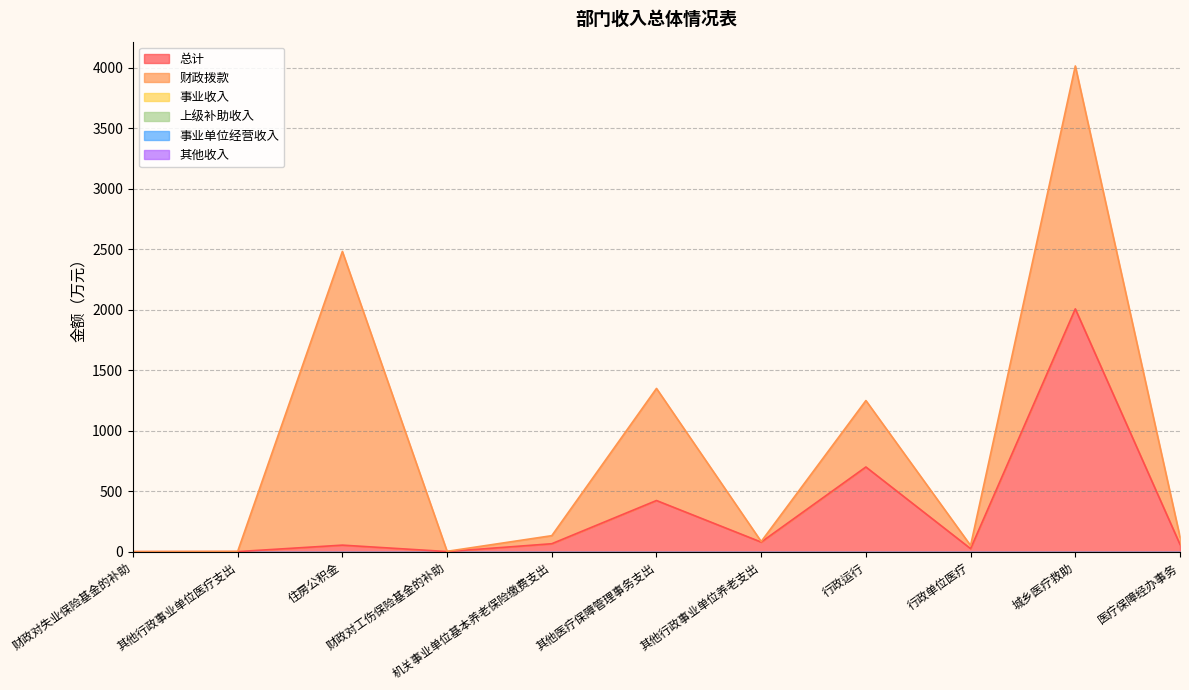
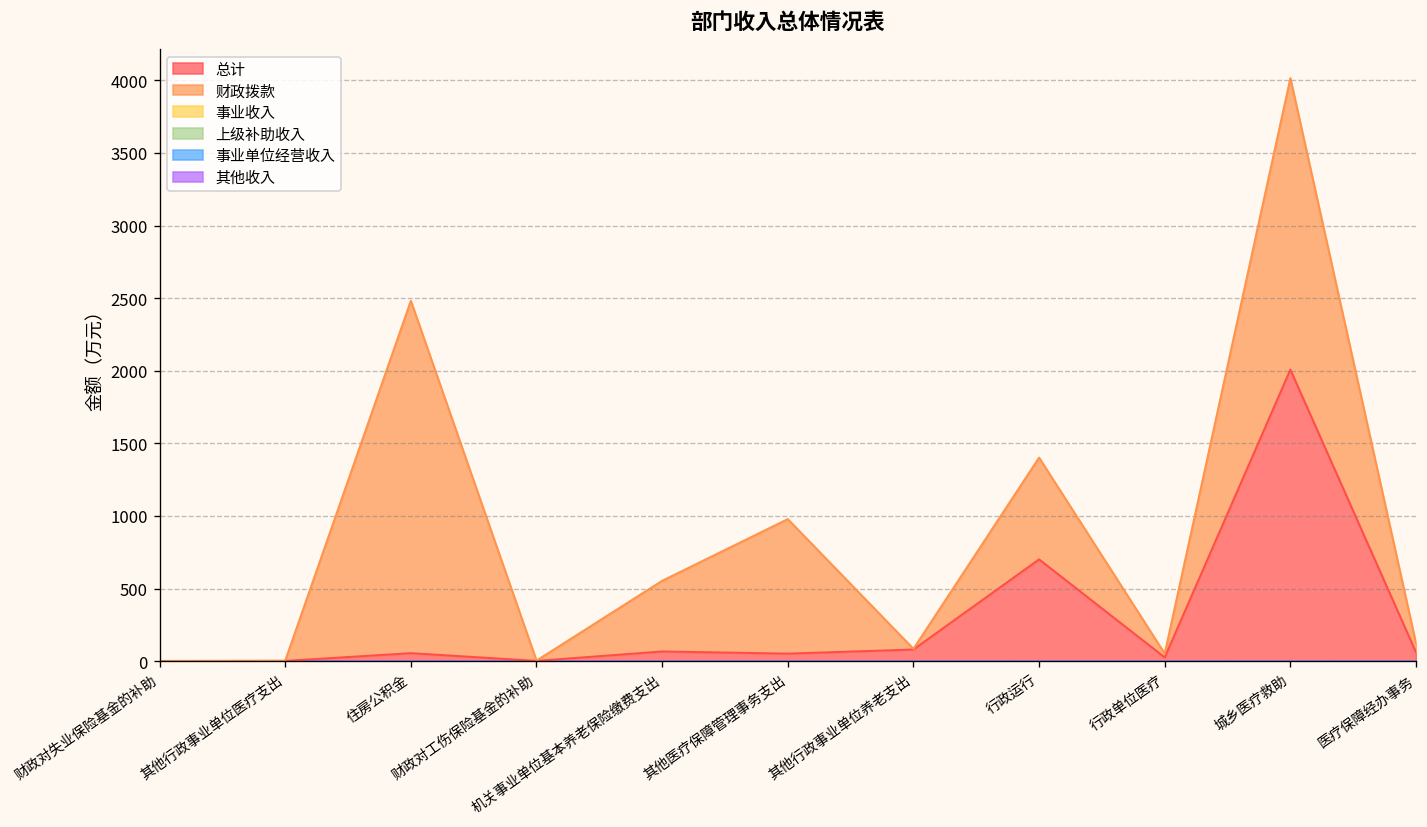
财政拨款, 机关事业单位基本养老保险缴费支出: 70 -> 490
总计, 其他医疗保障管理事务支出: 420 -> 50
财政拨款, 行政运行: 550 -> 700
